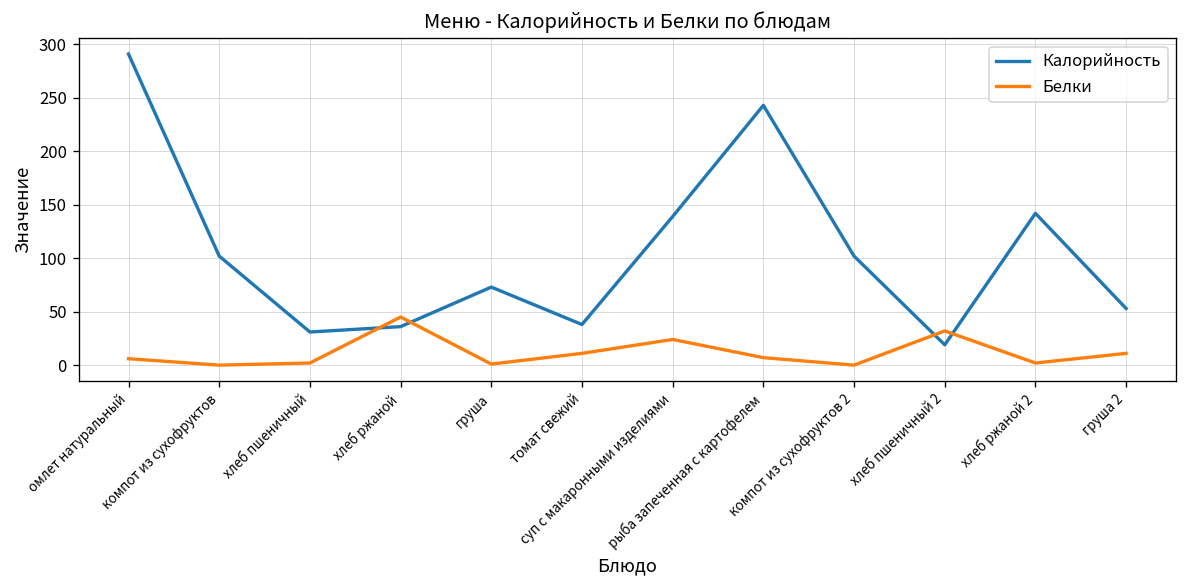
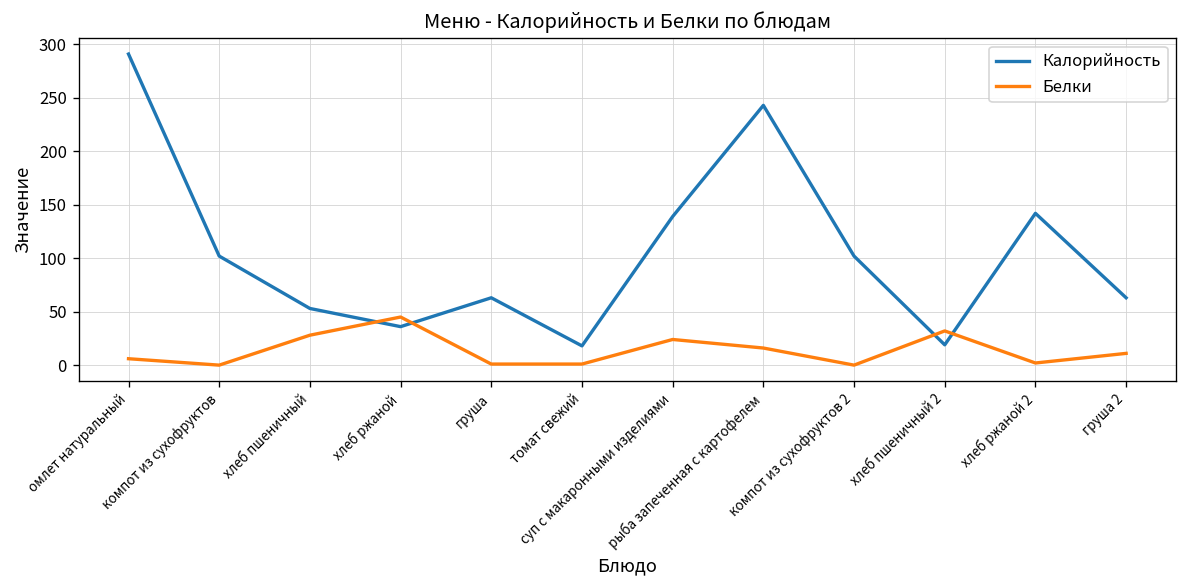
Калорийность, хлеб пшеничный: 30 -> 50
Белки, хлеб пшеничный: 0 -> 30
Калорийность, груша: 70 -> 60
Калорийность, томат свежий: 40 -> 20
Белки, томат свежий: 10 -> 0
Белки, рыба запеченная с картофелем: 10 -> 20
Калорийность, груша 2: 50 -> 60
